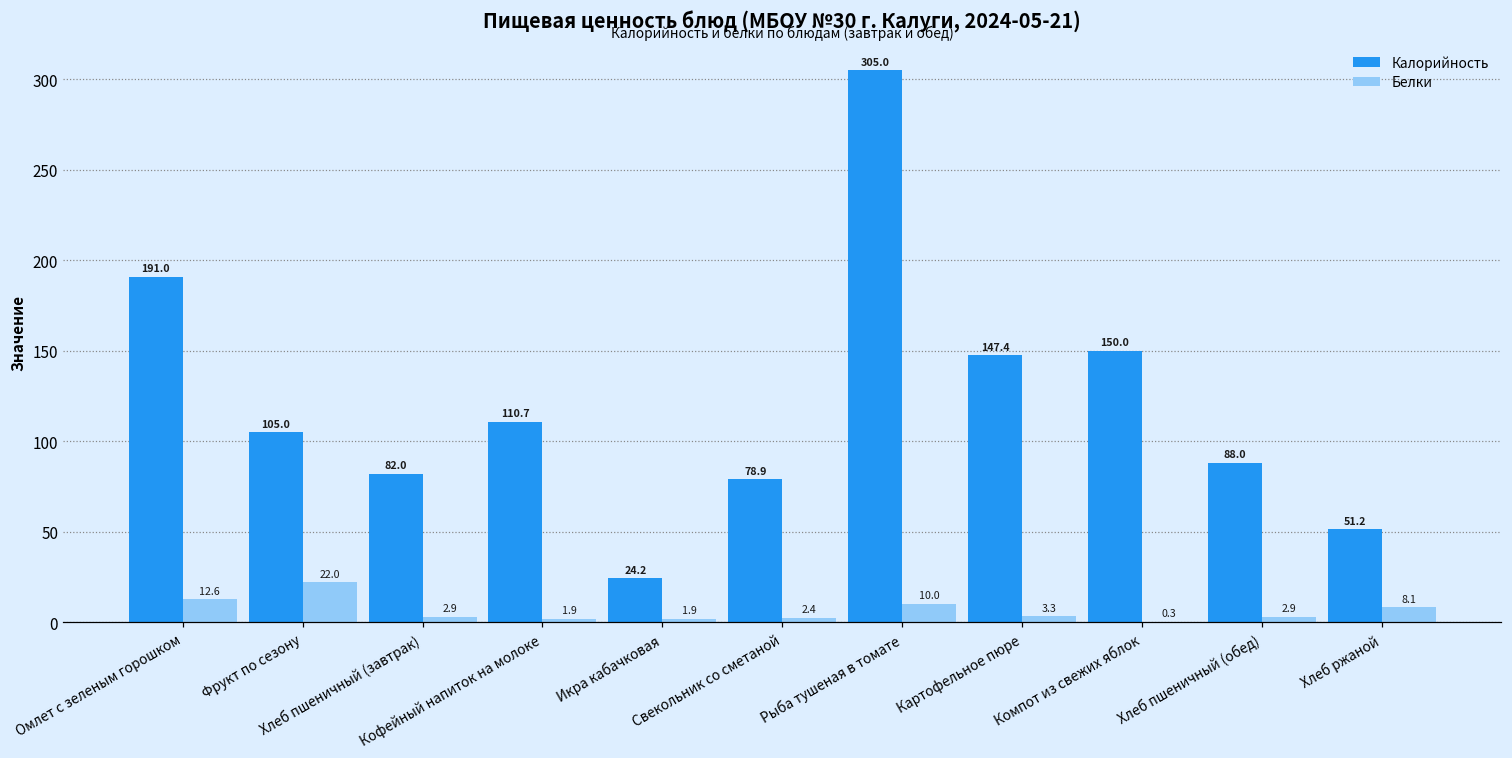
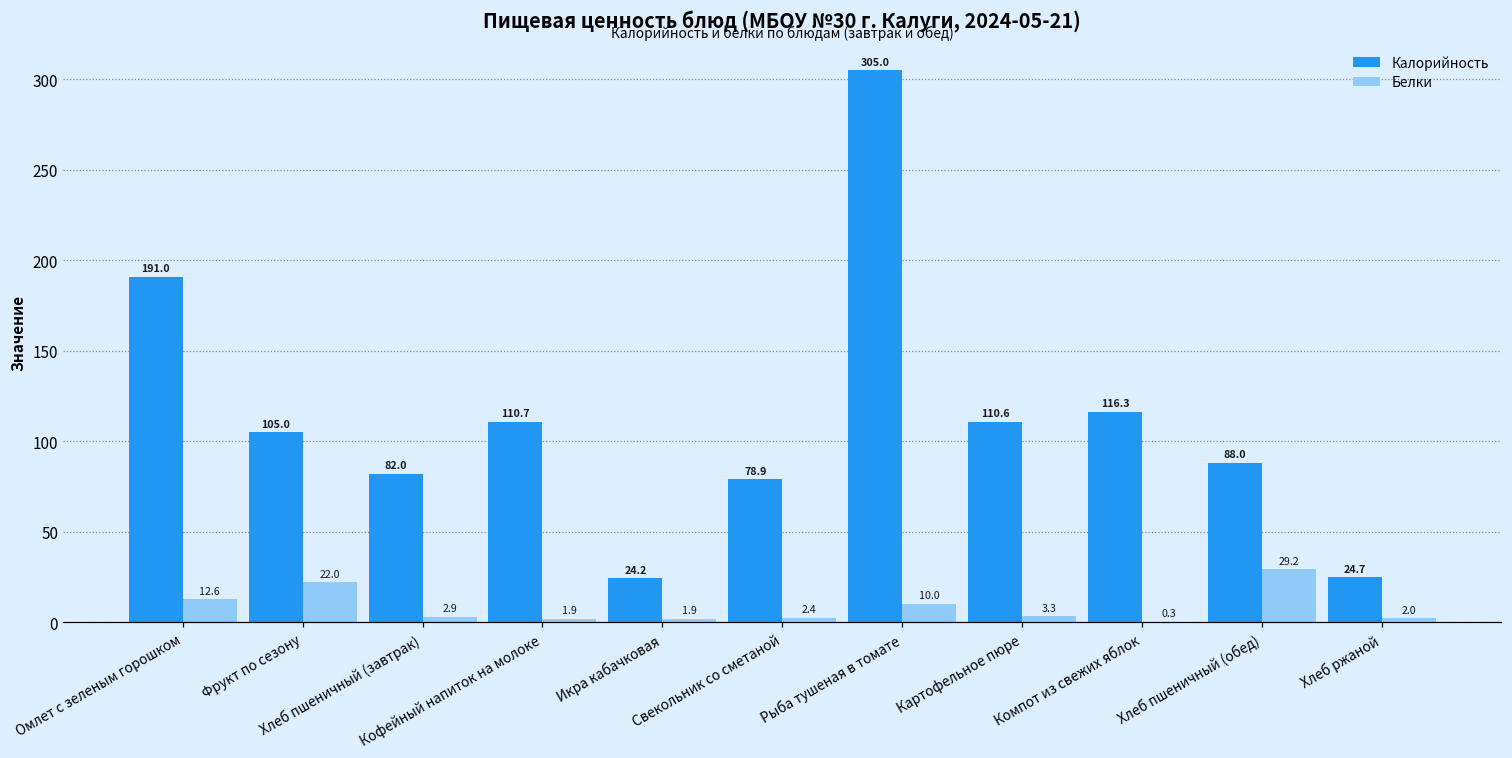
Калорийность, Картофельное пюре: 147.4 -> 110.6
Калорийность, Компот из свежих яблок: 150.0 -> 116.3
Белки, Хлеб пшеничный (обед): 2.9 -> 29.2
Калорийность, Хлеб ржаной: 51.2 -> 24.7
Белки, Хлеб ржаной: 8.1 -> 2.0
